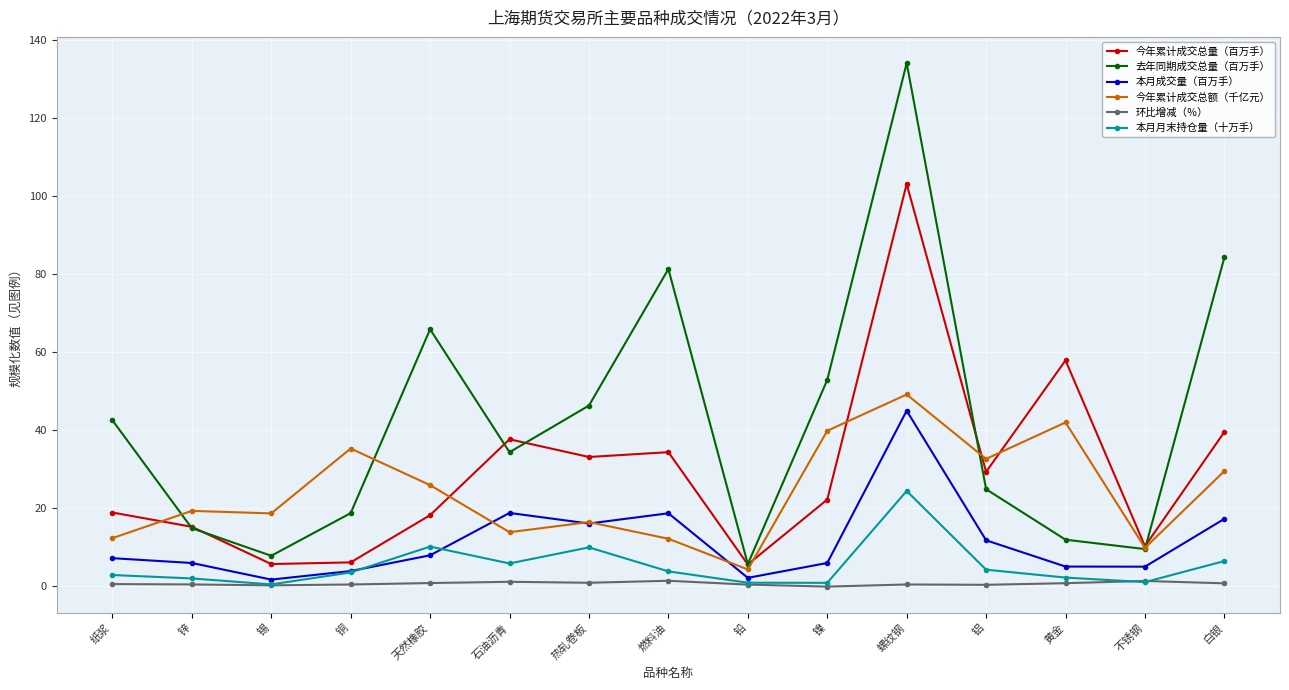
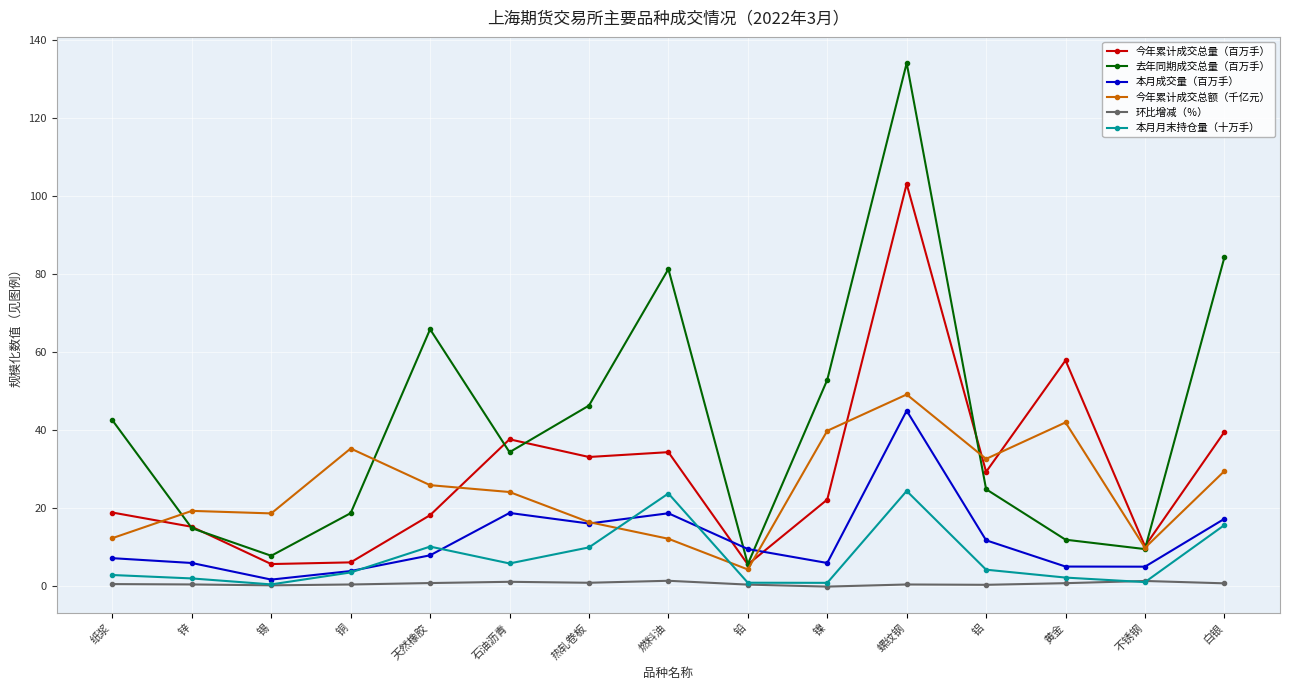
今年累计成交总额（千亿元）, 石油沥青: 14 -> 24
本月月末持仓量（十万手）, 燃料油: 4 -> 24
本月成交量（百万手）, 铅: 2 -> 10
本月月末持仓量（十万手）, 白银: 6 -> 16
